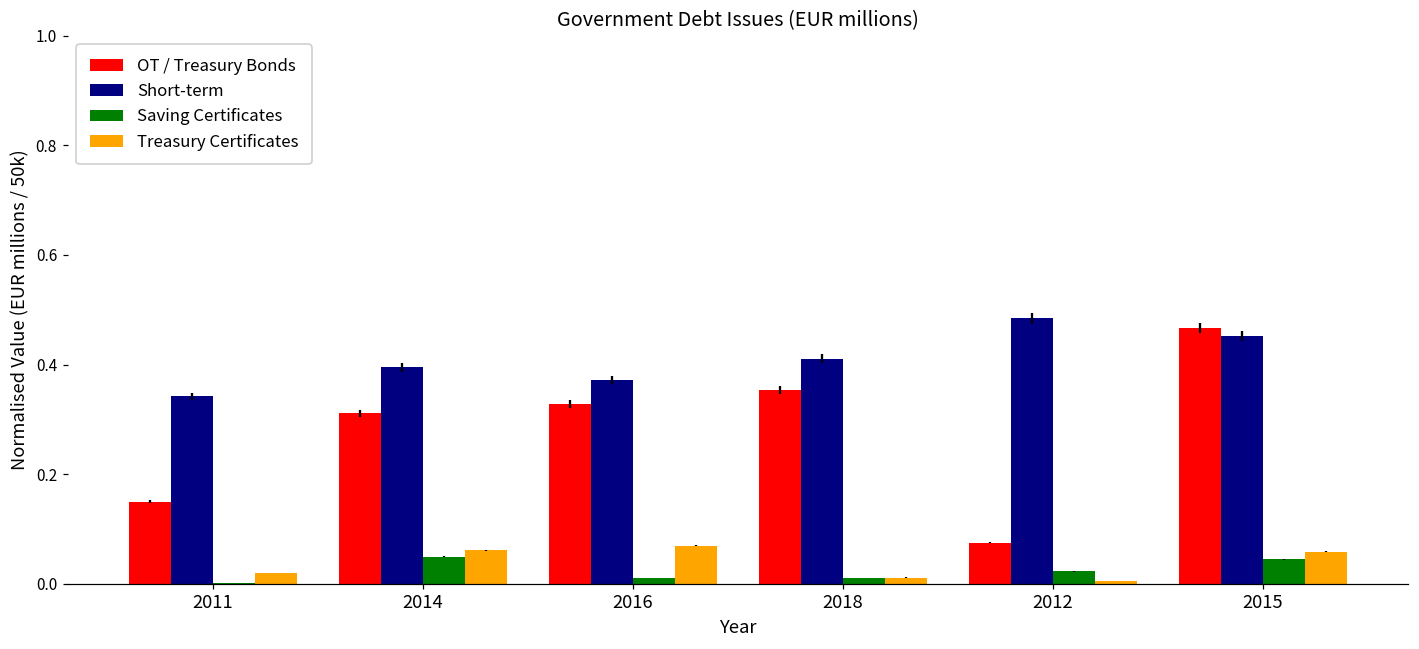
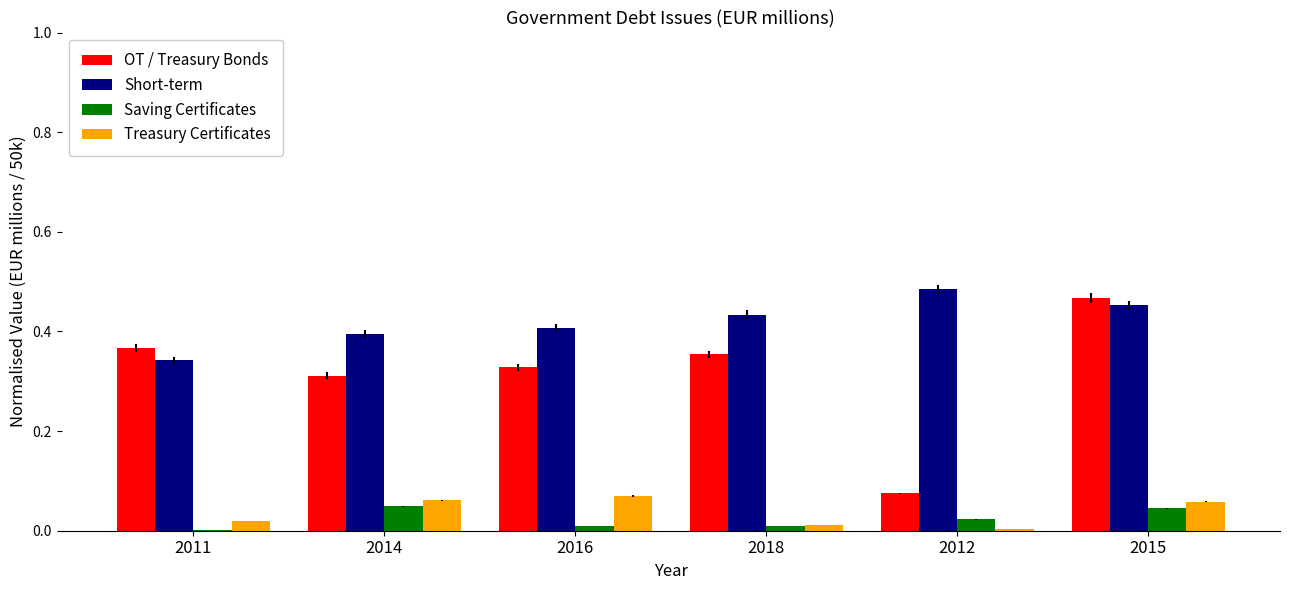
OT / Treasury Bonds, 2011: 0.15 -> 0.37
Short-term, 2016: 0.37 -> 0.41
Short-term, 2018: 0.41 -> 0.43
